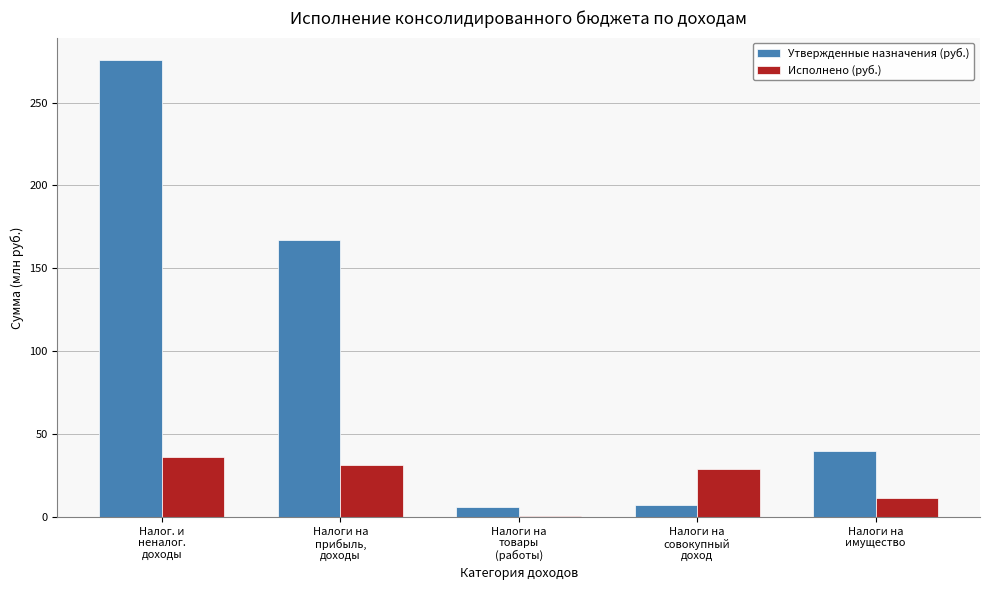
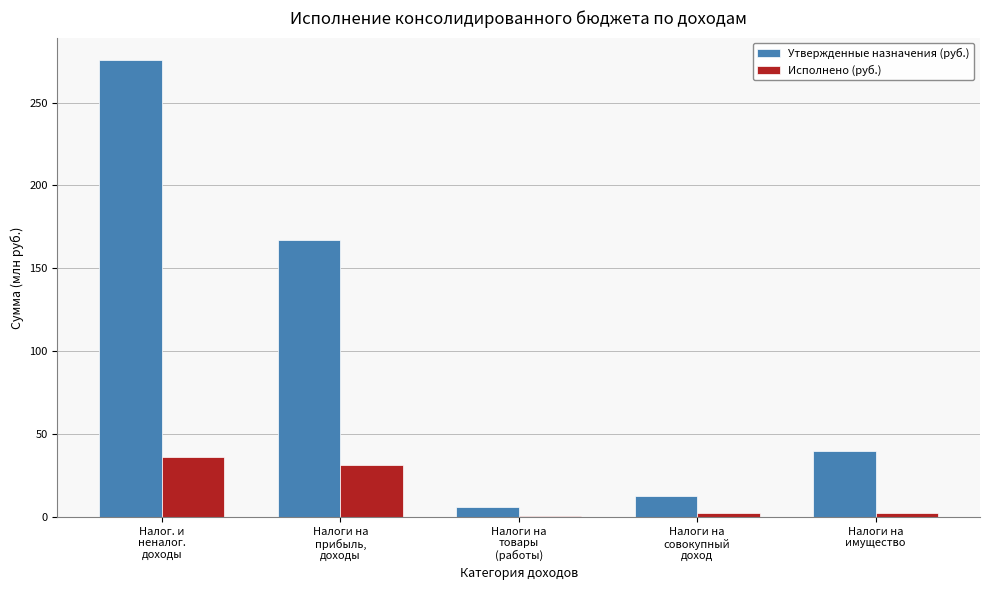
Утвержденные назначения (руб.), Налоги на совокупный доход: 7 -> 12
Исполнено (руб.), Налоги на совокупный доход: 29 -> 3
Исполнено (руб.), Налоги на имущество: 12 -> 2
